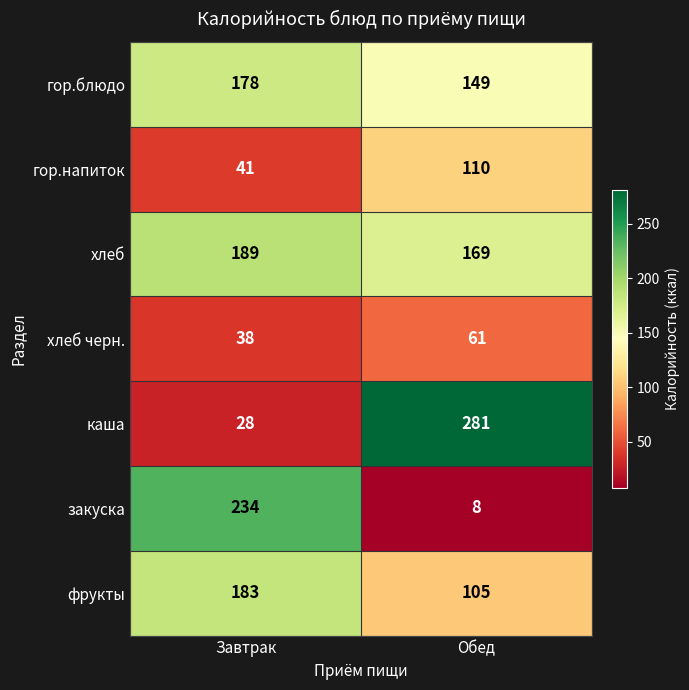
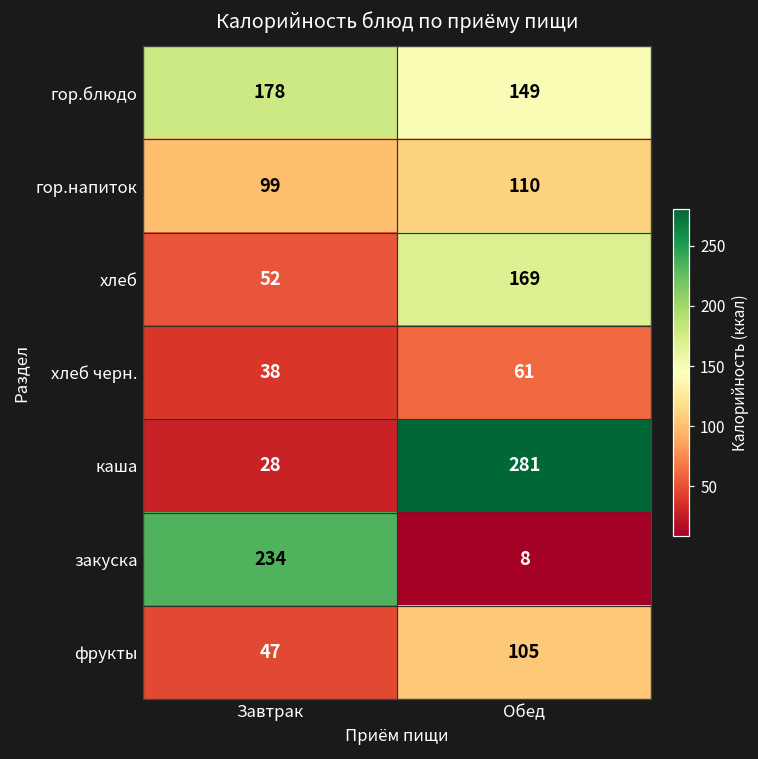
гор.напиток, Завтрак: 41 -> 99
хлеб, Завтрак: 189 -> 52
фрукты, Завтрак: 183 -> 47
